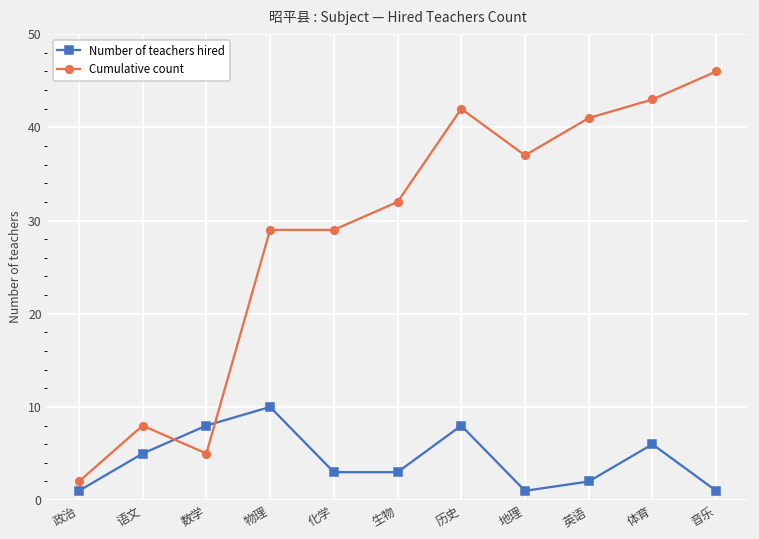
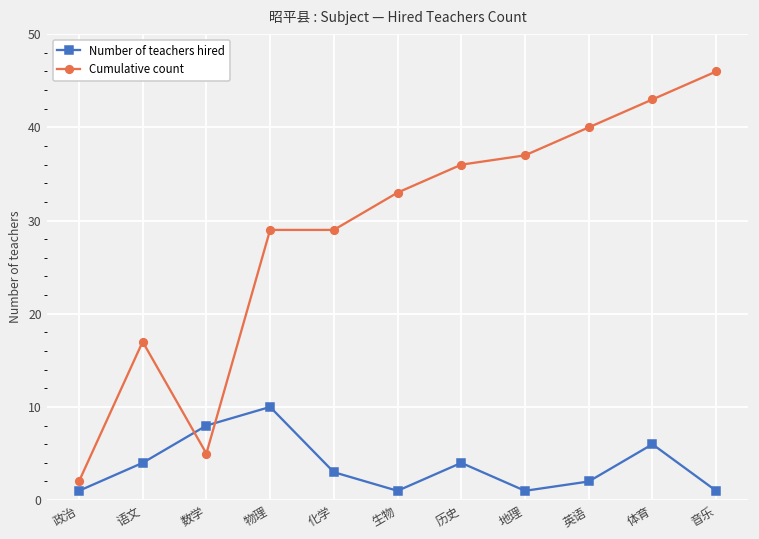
Number of teachers hired, 语文: 5 -> 4
Cumulative count, 语文: 8 -> 17
Number of teachers hired, 生物: 3 -> 1
Cumulative count, 生物: 32 -> 33
Number of teachers hired, 历史: 8 -> 4
Cumulative count, 历史: 42 -> 36
Cumulative count, 英语: 41 -> 40
